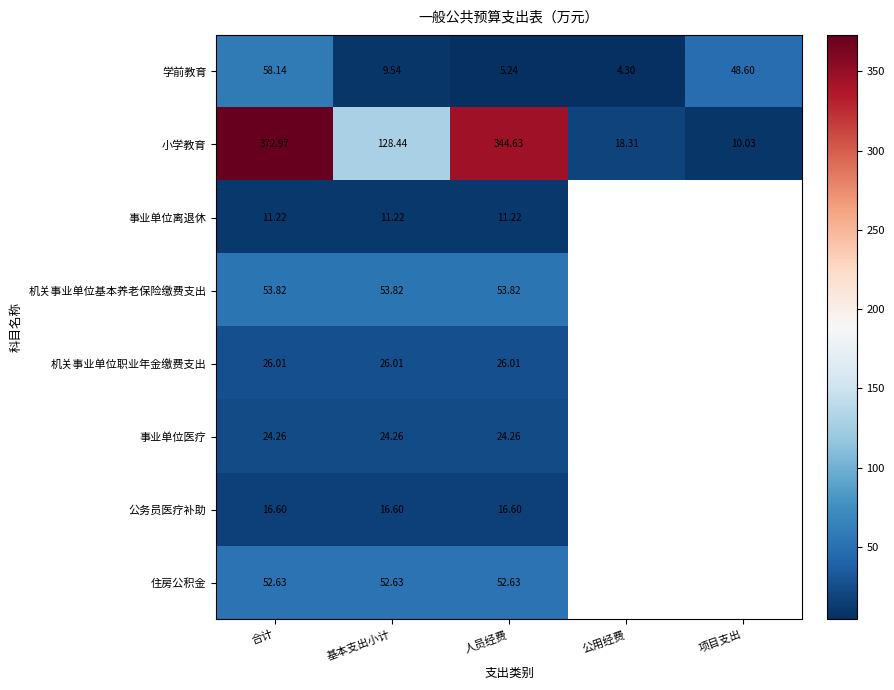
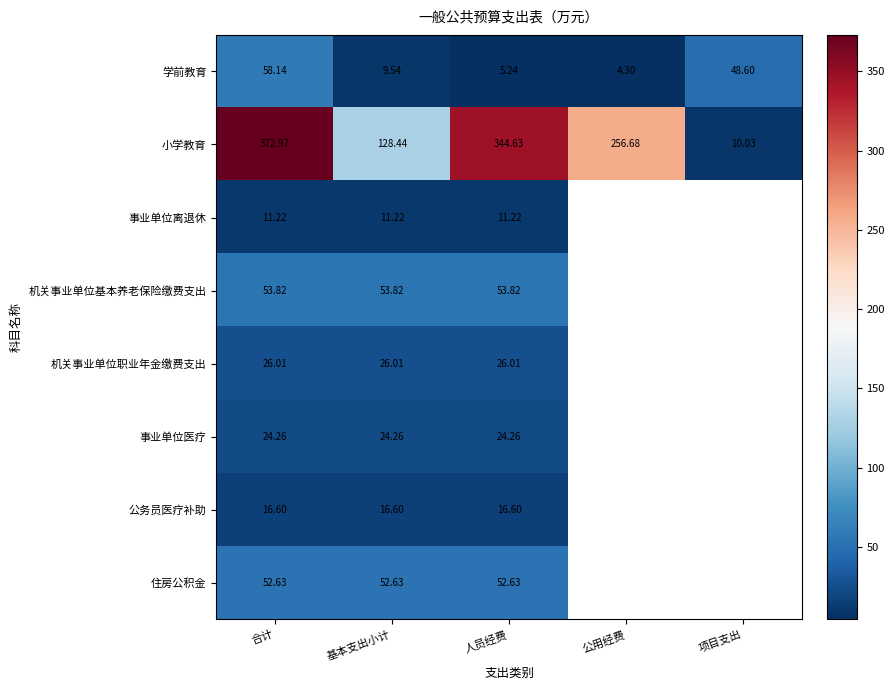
小学教育, 公用经费: 18.31 -> 256.68
